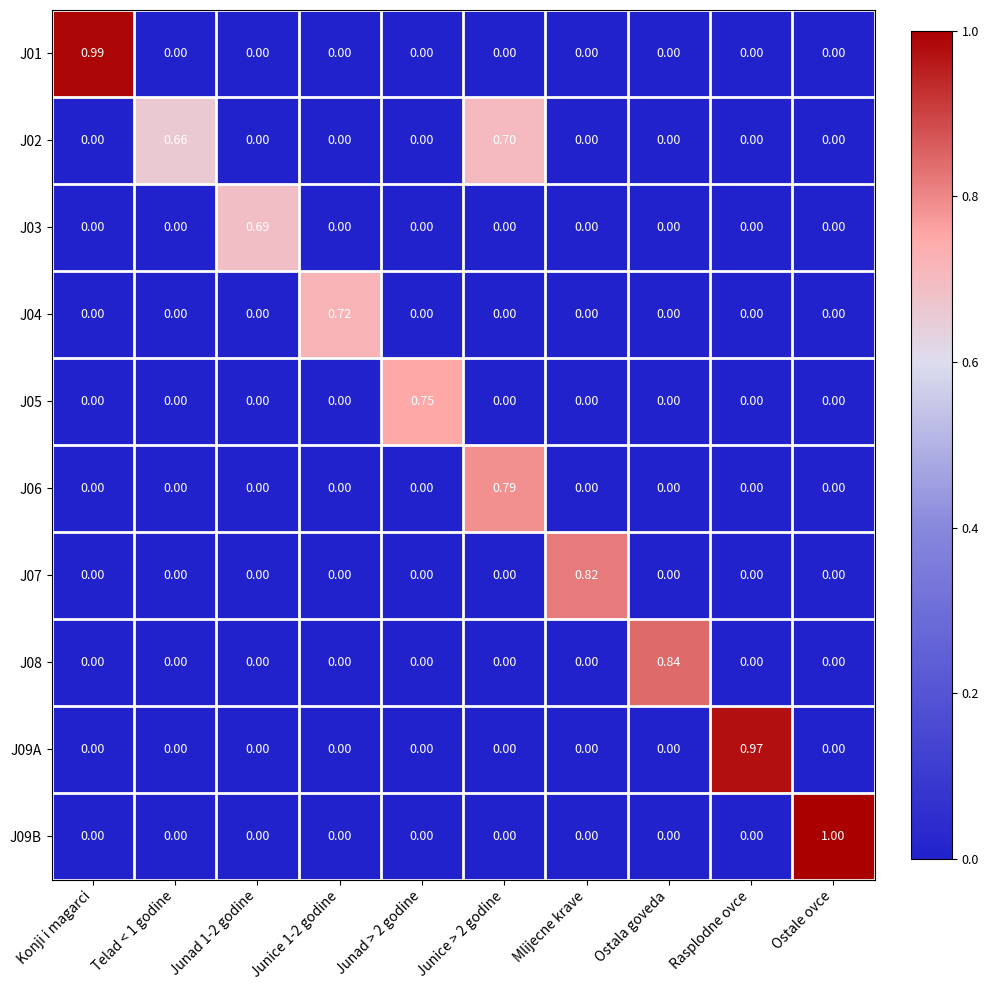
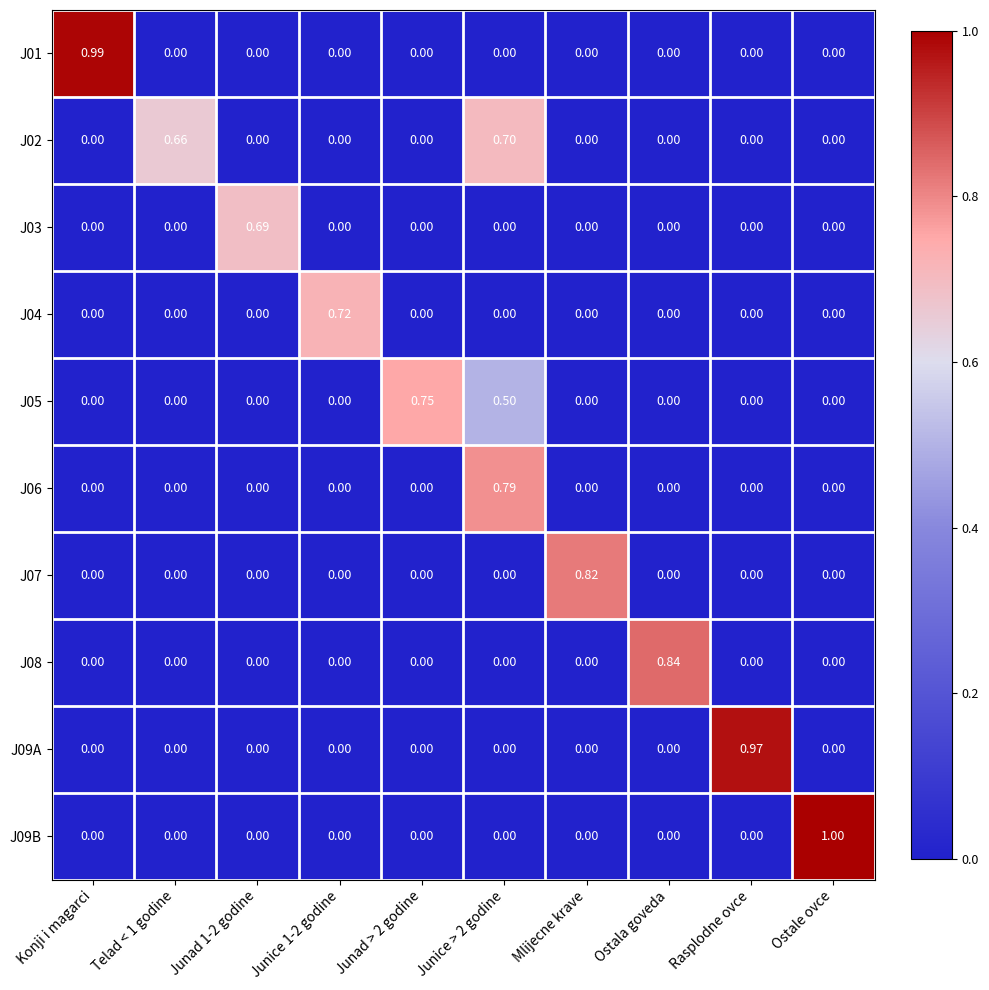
J05, Junice > 2 godine: 0.00 -> 0.50
